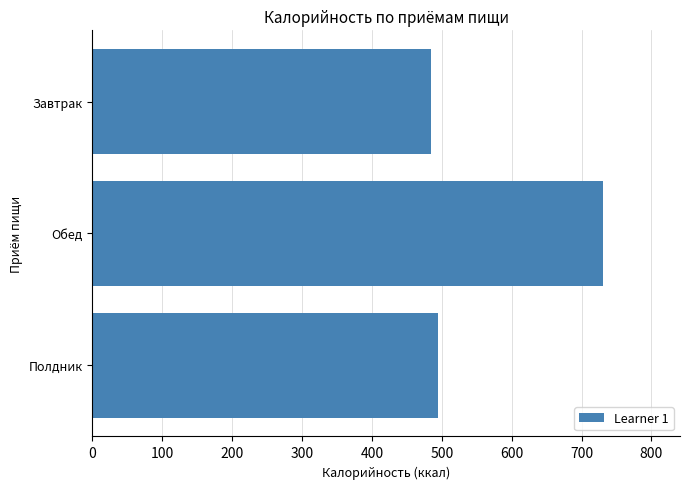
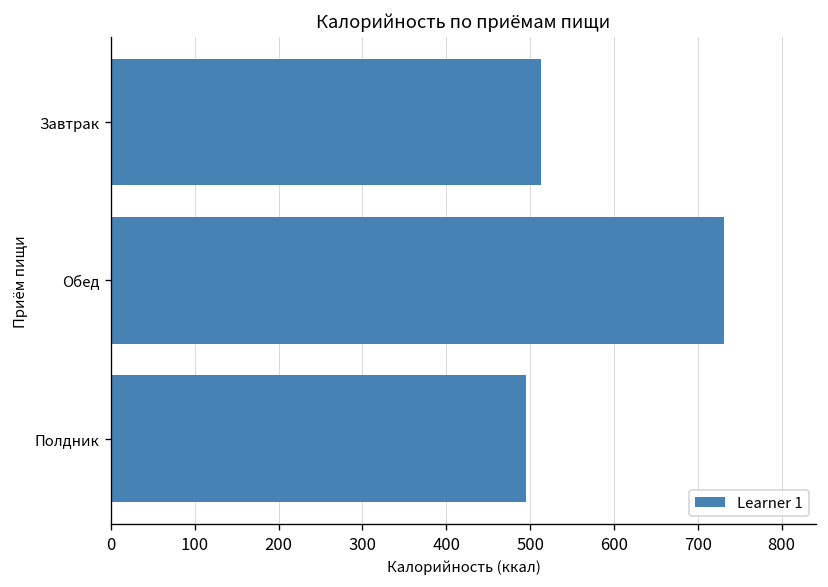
Завтрак: 480 -> 510
